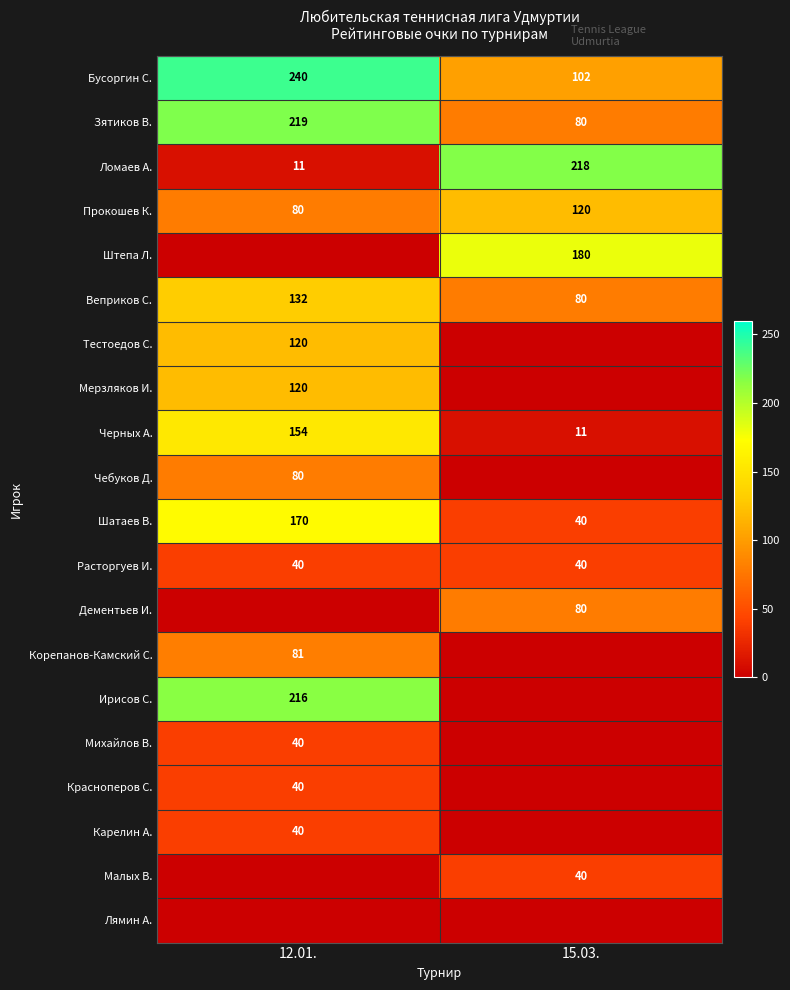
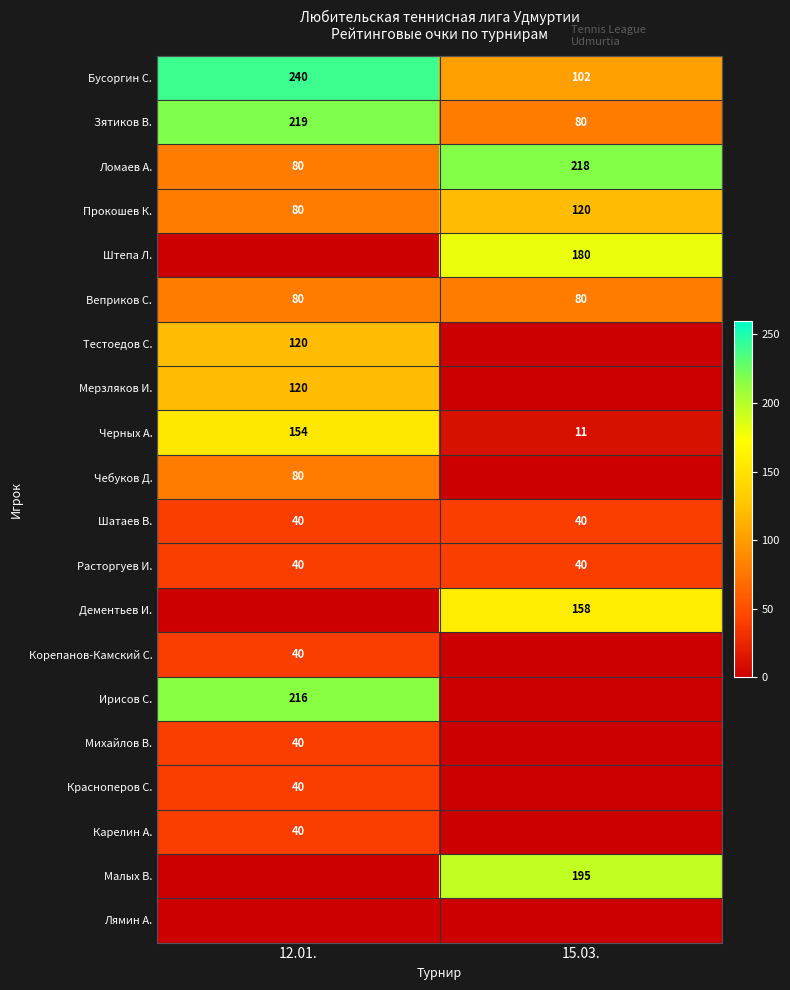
Ломаев А., 12.01.: 11 -> 80
Веприков С., 12.01.: 132 -> 80
Шатаев В., 12.01.: 170 -> 40
Дементьев И., 15.03.: 80 -> 158
Корепанов-Камский С., 12.01.: 81 -> 40
Малых В., 15.03.: 40 -> 195
